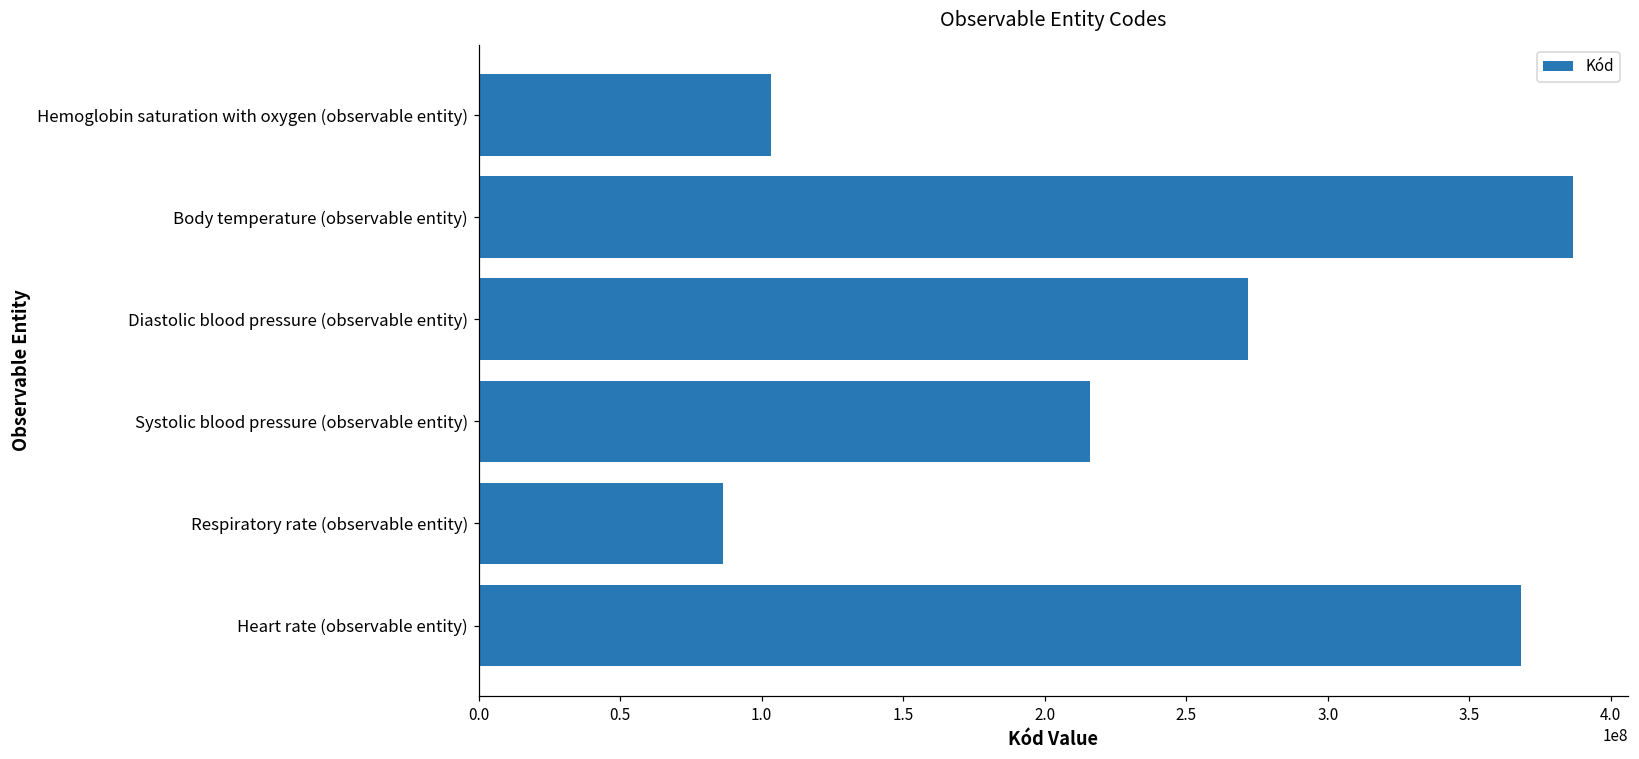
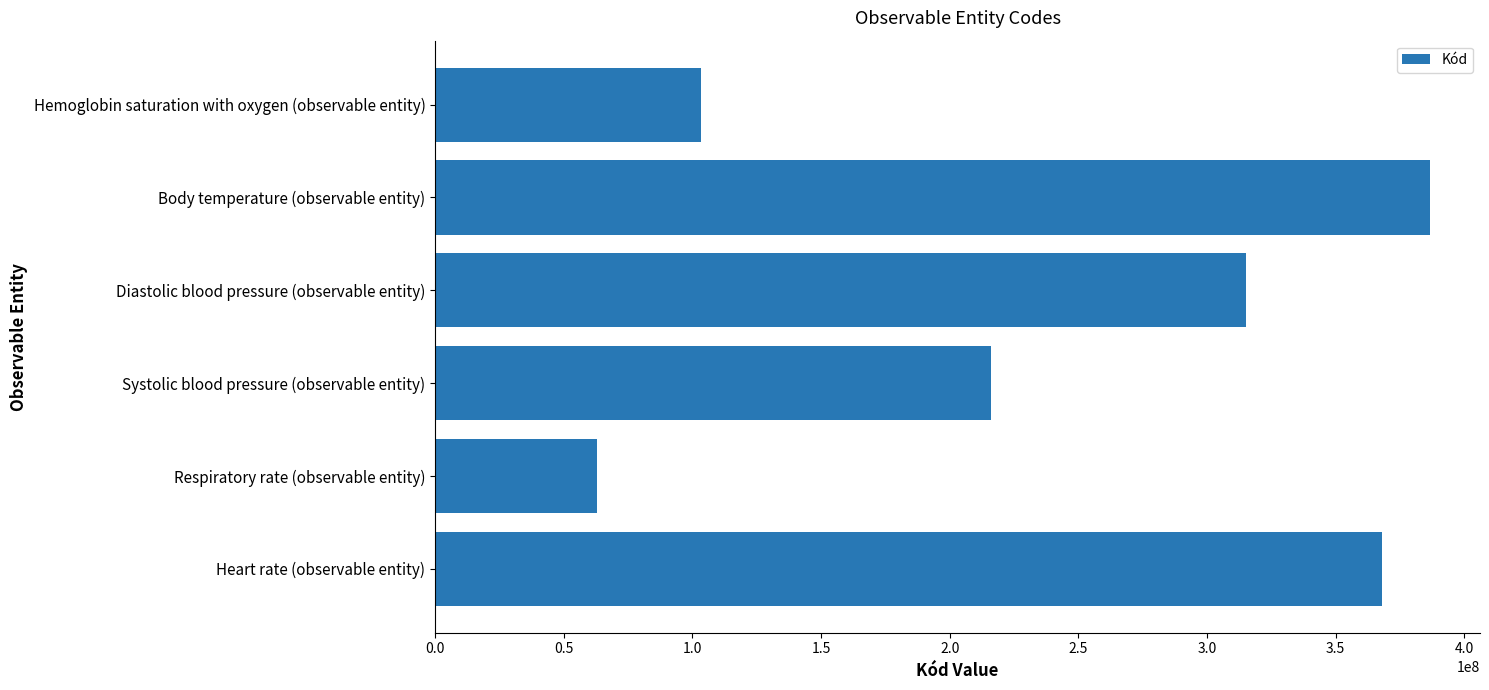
Diastolic blood pressure (observable entity): 272000000 -> 315000000
Respiratory rate (observable entity): 86000000 -> 63000000
